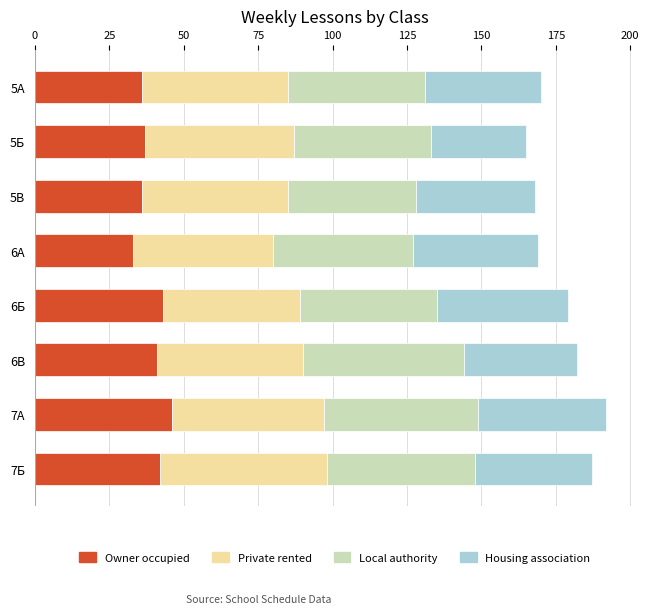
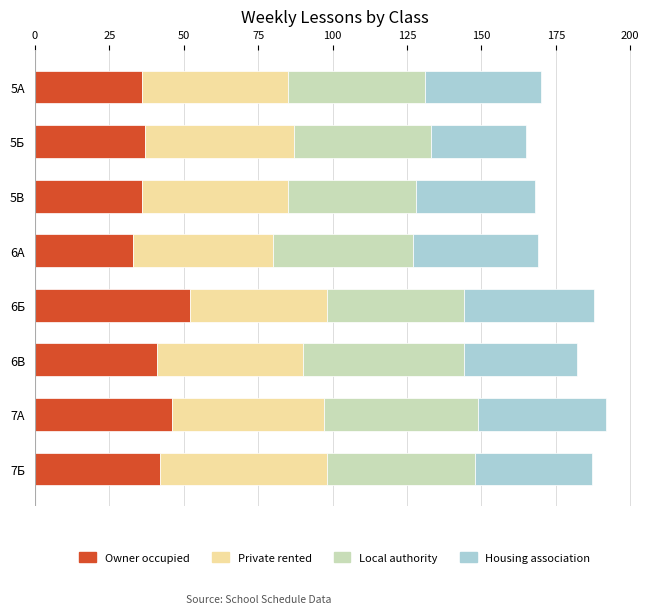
Owner occupied, 6Б: 43 -> 52
